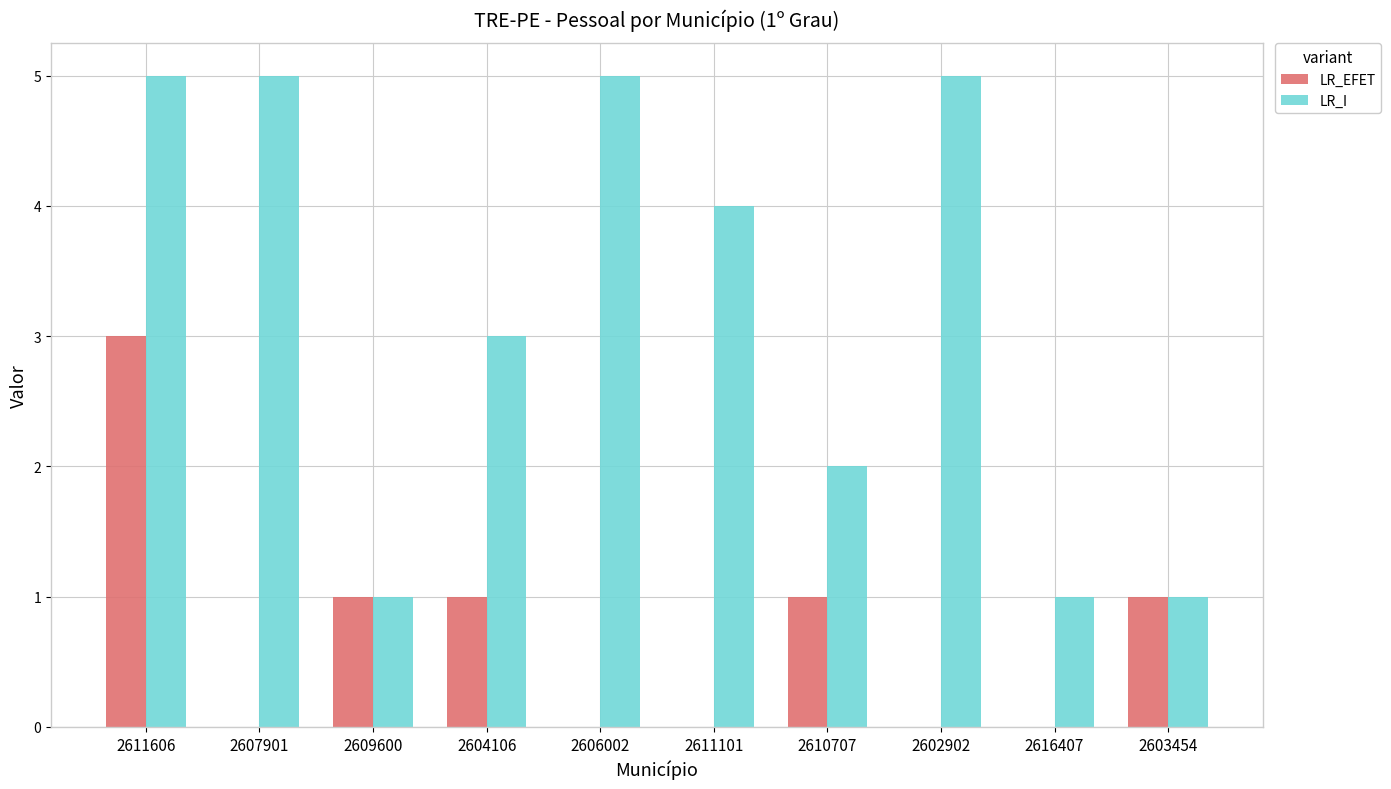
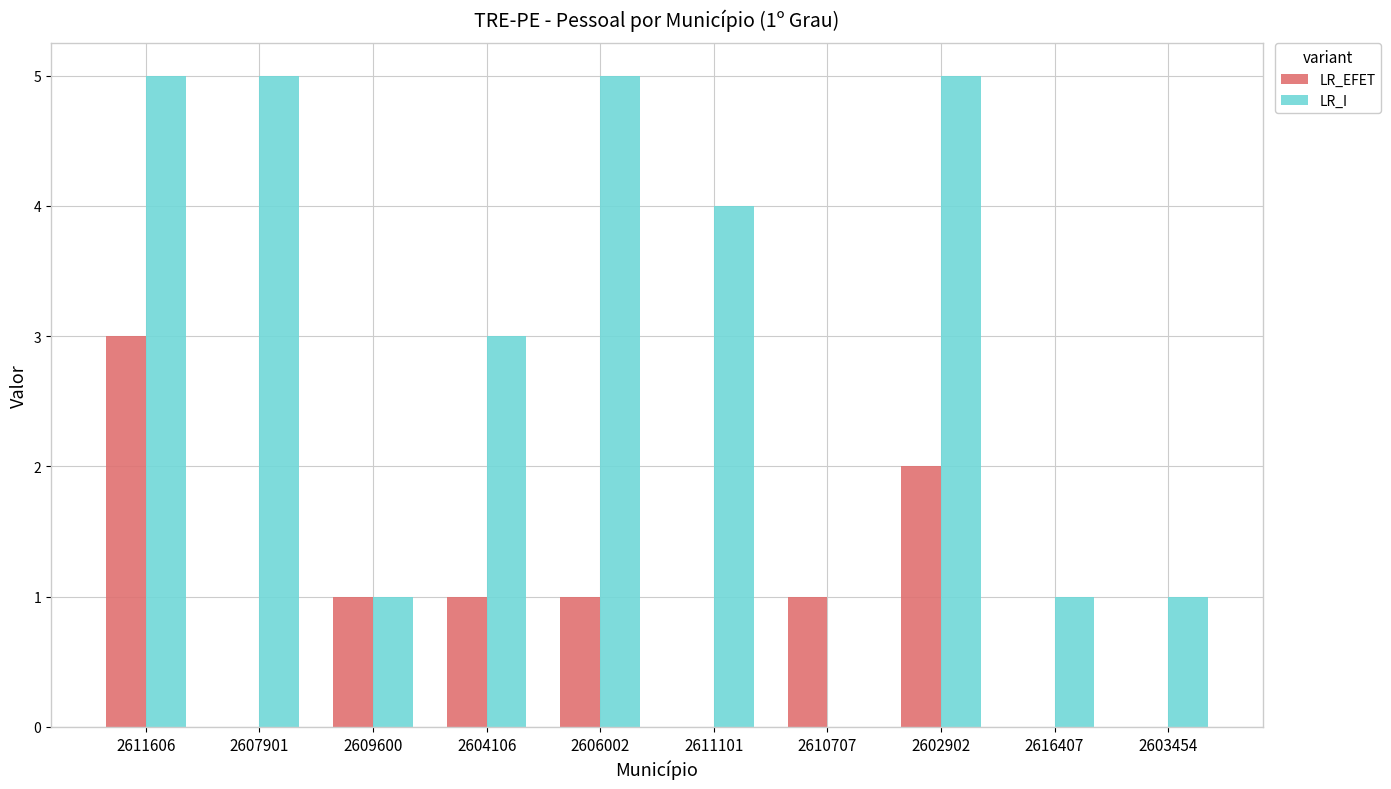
LR_EFET, 2606002: 0 -> 1
LR_I, 2610707: 2 -> 0
LR_EFET, 2602902: 0 -> 2
LR_EFET, 2603454: 1 -> 0
